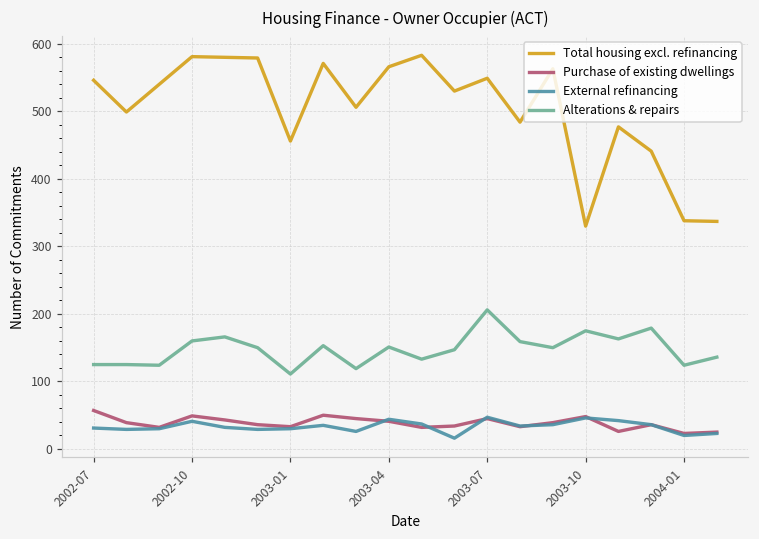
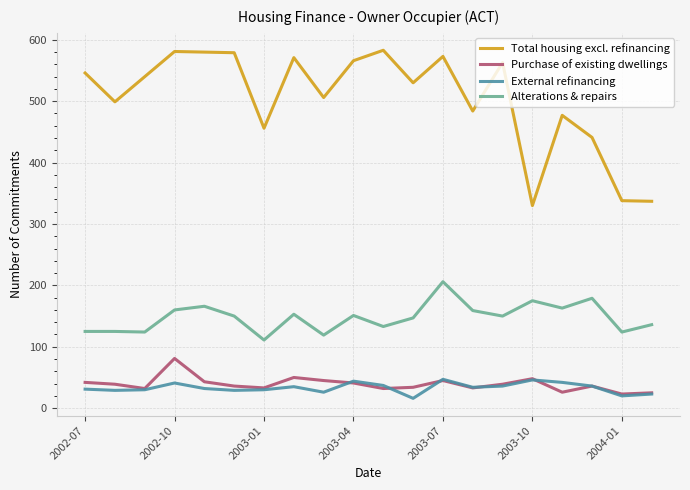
Purchase of existing dwellings, 2002-07: 60 -> 40
Purchase of existing dwellings, 2002-10: 50 -> 80
Total housing excl. refinancing, 2003-07: 550 -> 570
